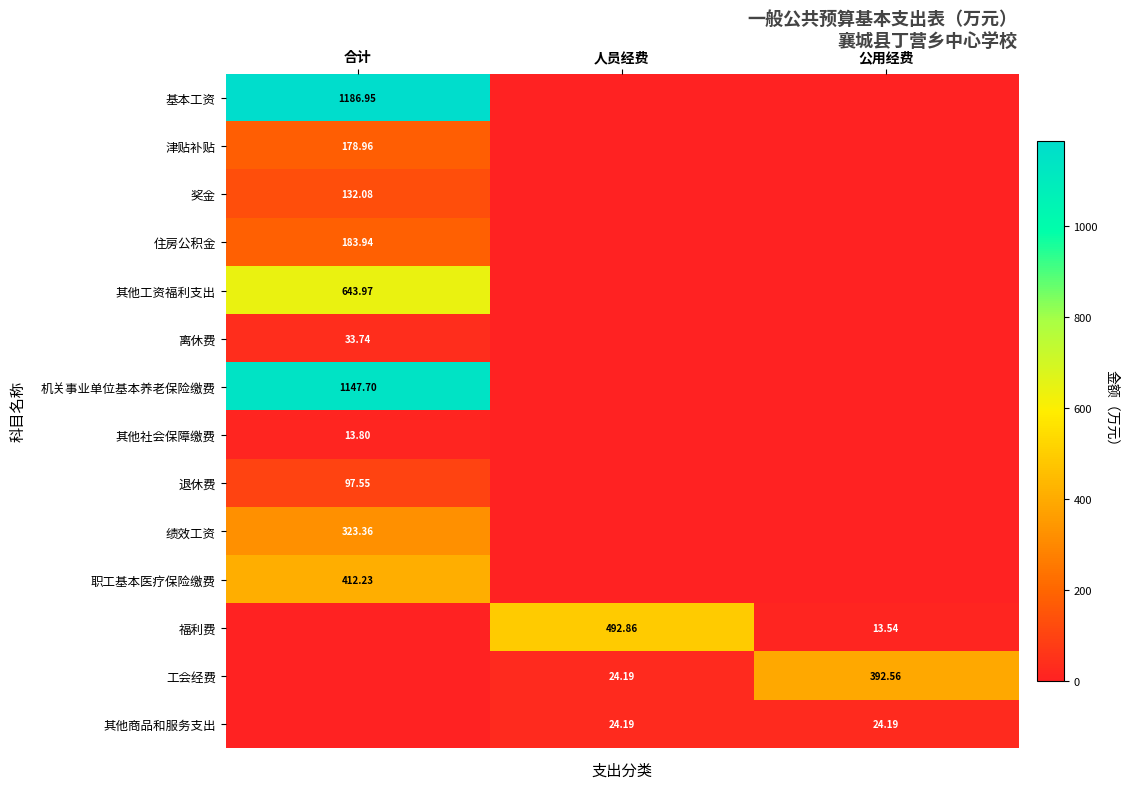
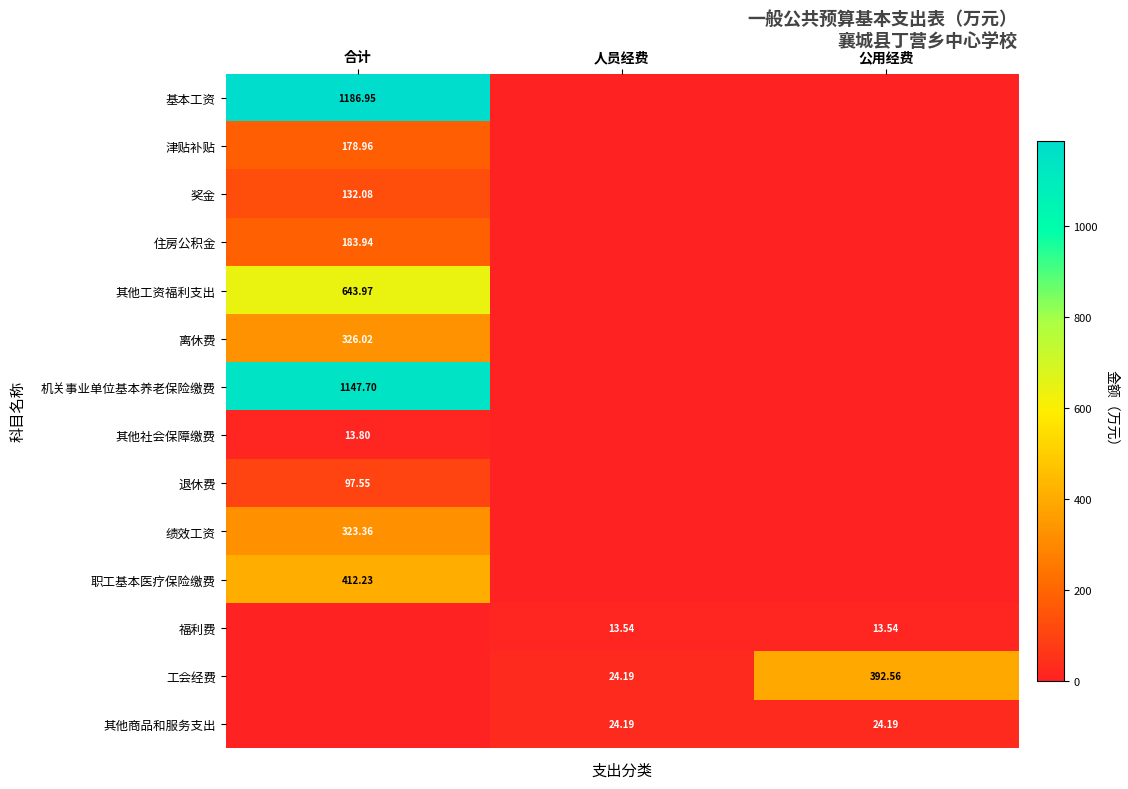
离休费, 合计: 33.74 -> 326.02
福利费, 人员经费: 492.86 -> 13.54
